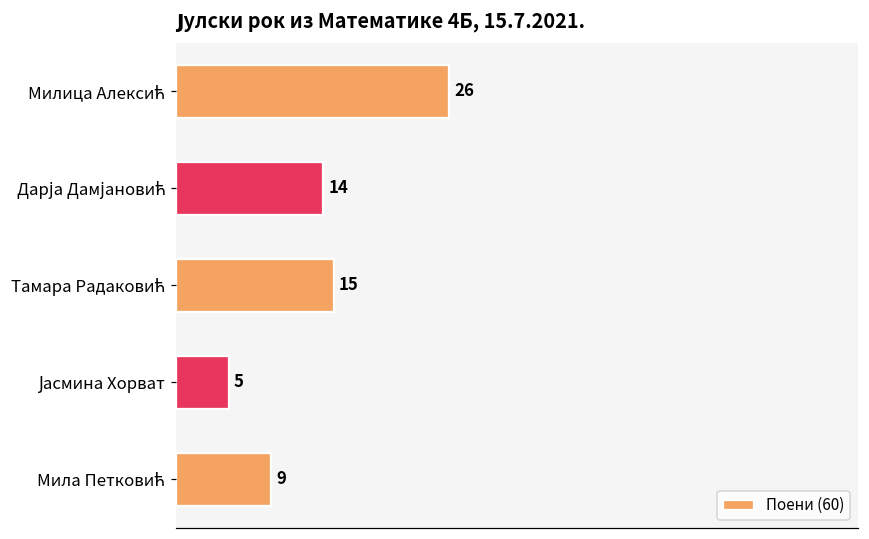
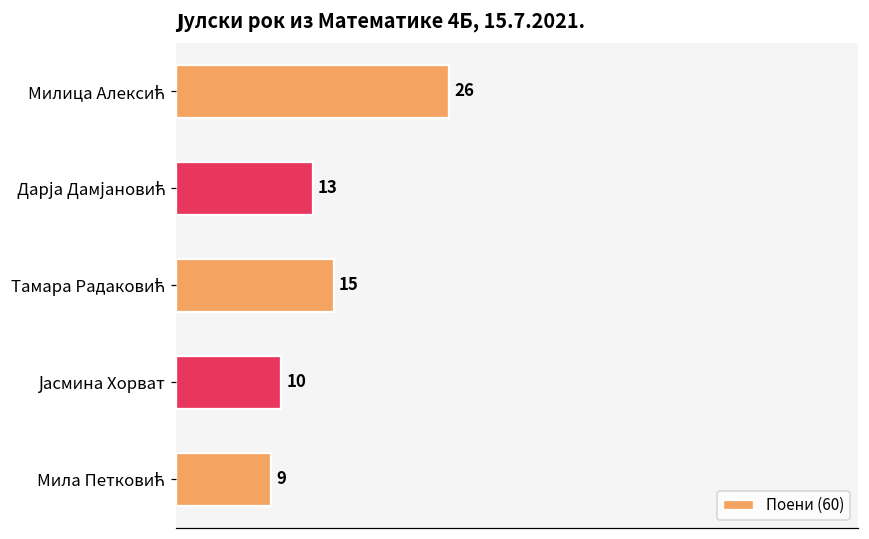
Дарја Дамјановић: 14 -> 13
Јасмина Хорват: 5 -> 10
